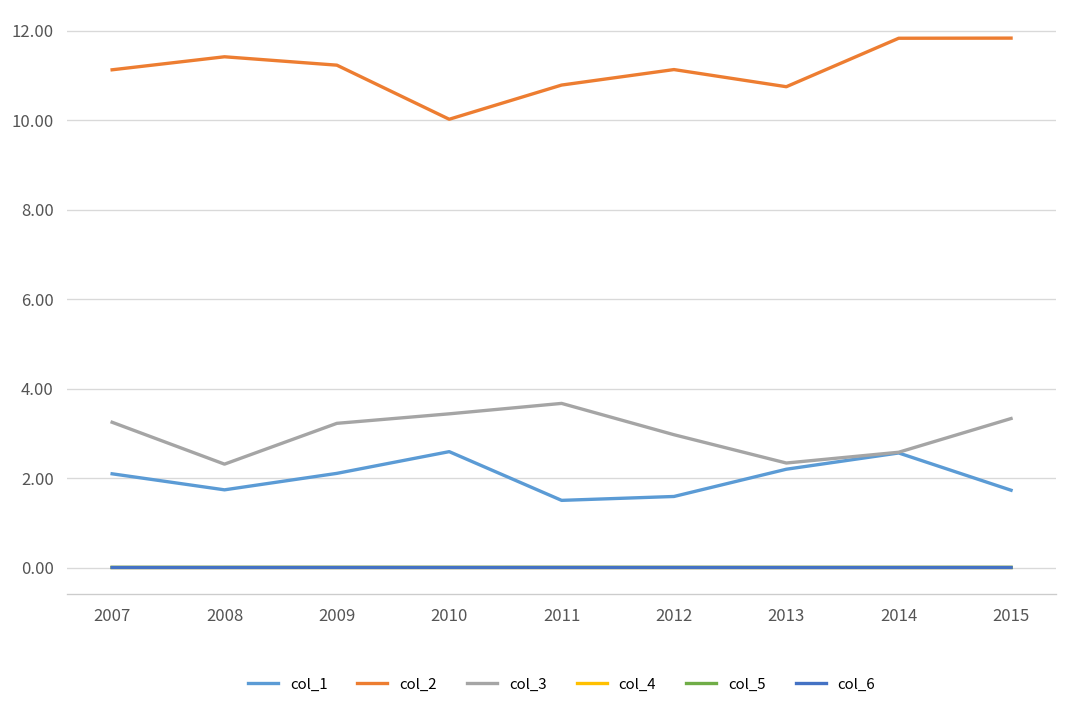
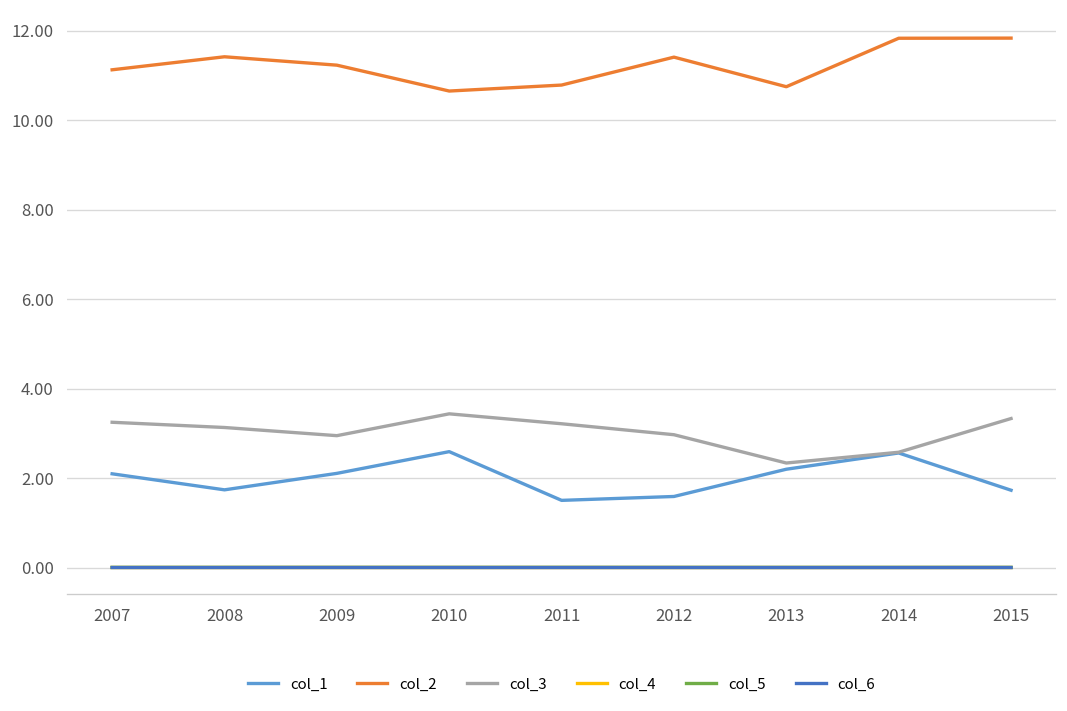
col_3, 2008: 2.3 -> 3.1
col_3, 2009: 3.2 -> 2.9
col_2, 2010: 10.0 -> 10.6
col_3, 2011: 3.7 -> 3.2
col_2, 2012: 11.1 -> 11.4
